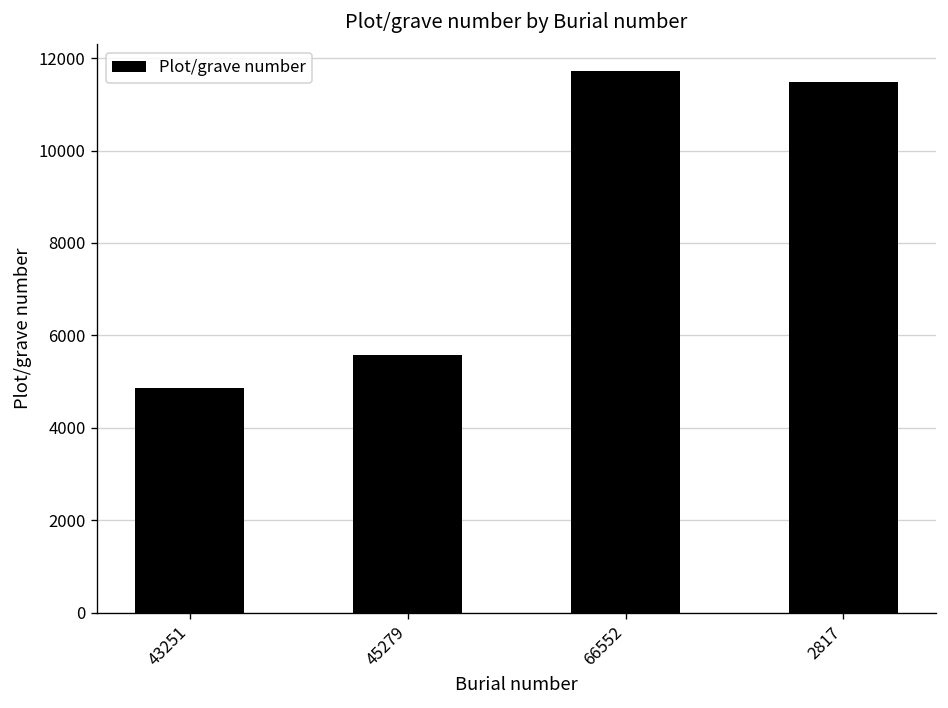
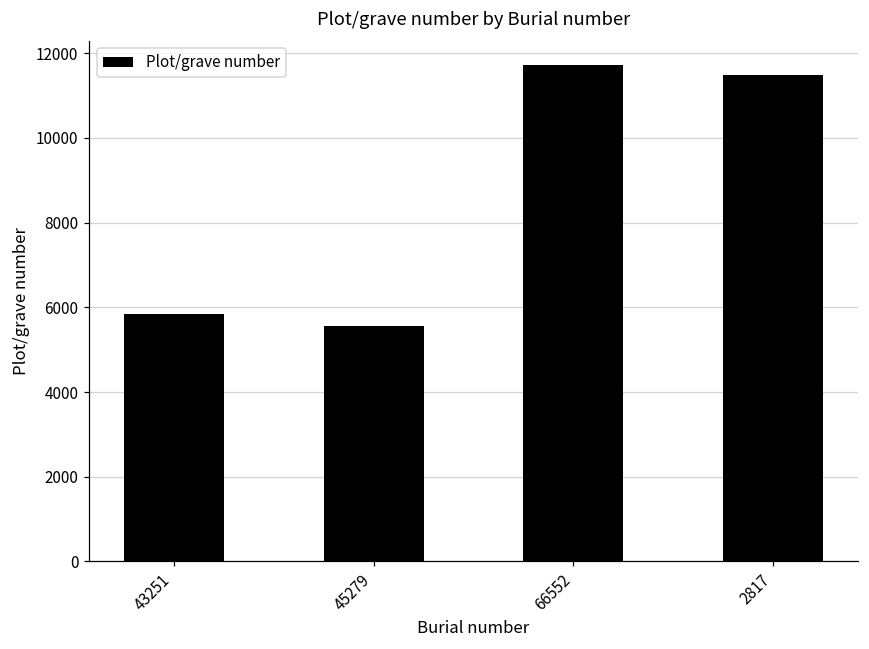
43251: 4900 -> 5800
